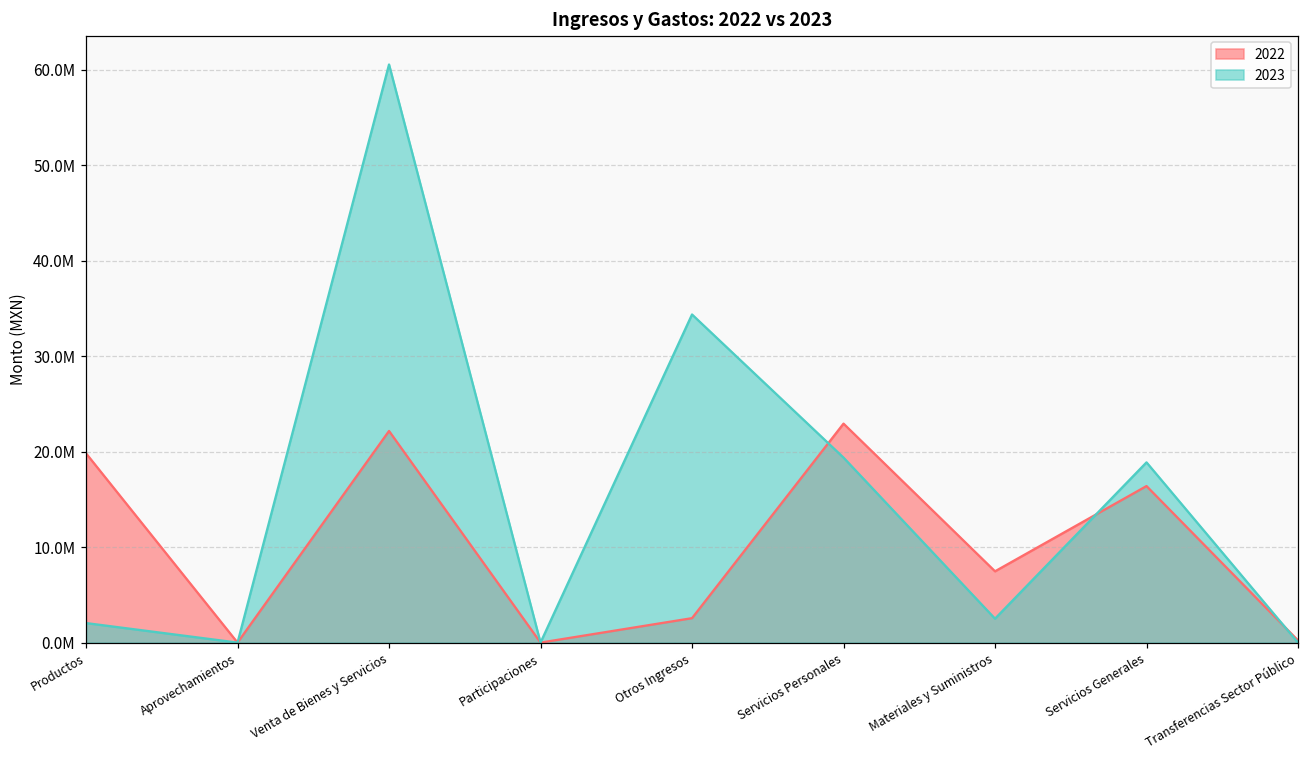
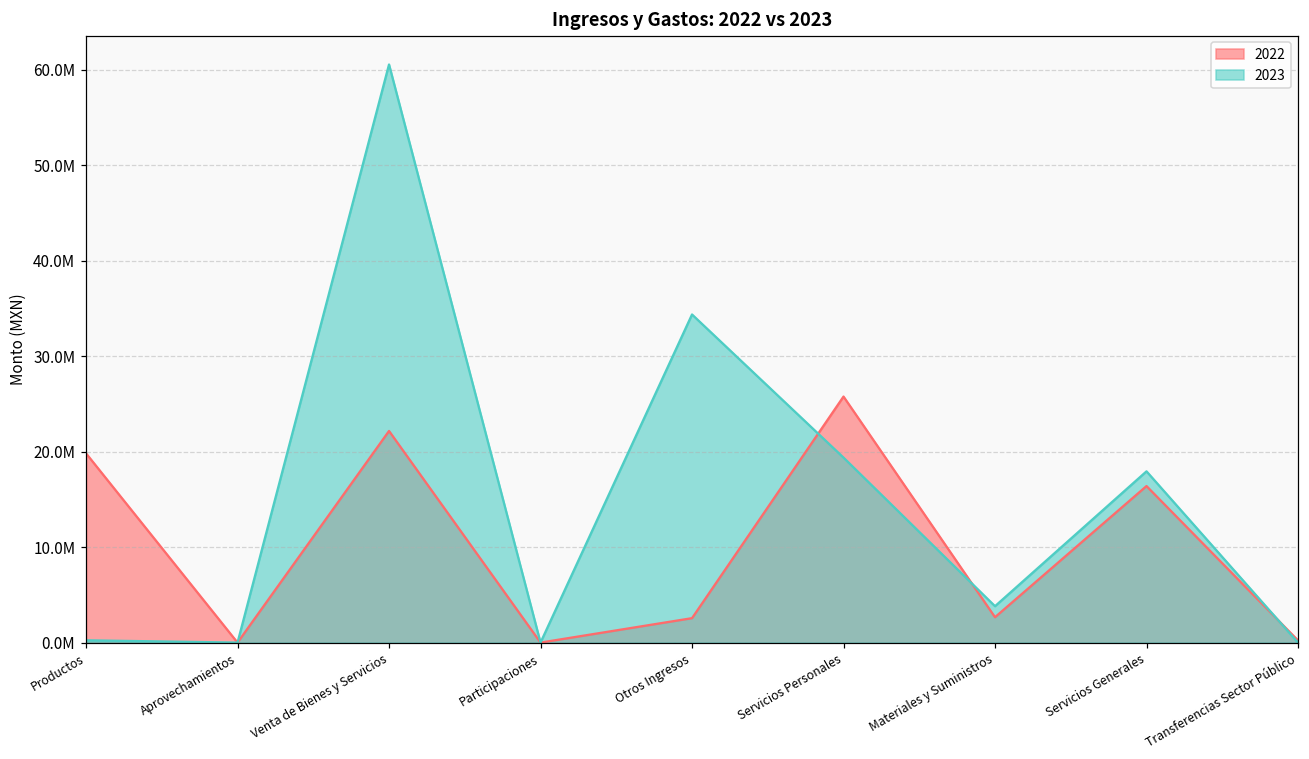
2023, Productos: 2000000 -> 0
2022, Servicios Personales: 23000000 -> 26000000
2022, Materiales y Suministros: 7000000 -> 3000000
2023, Materiales y Suministros: 3000000 -> 4000000
2023, Servicios Generales: 19000000 -> 18000000
